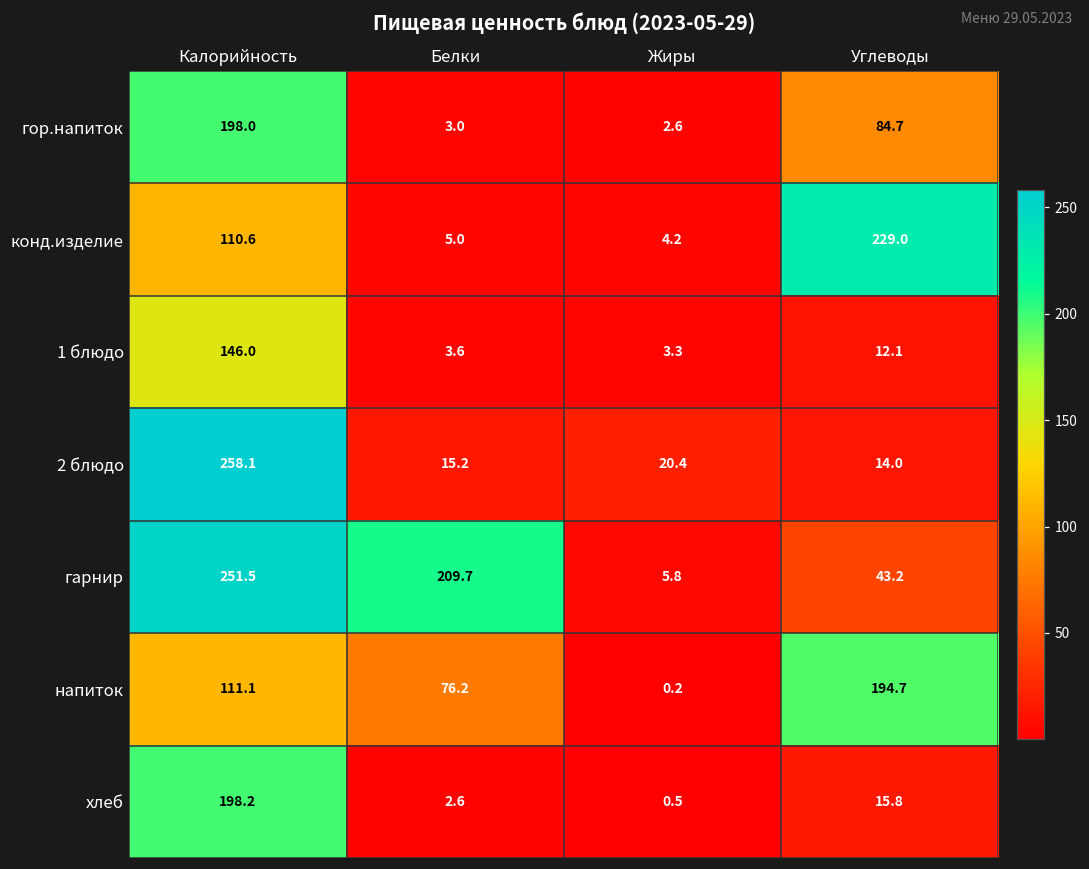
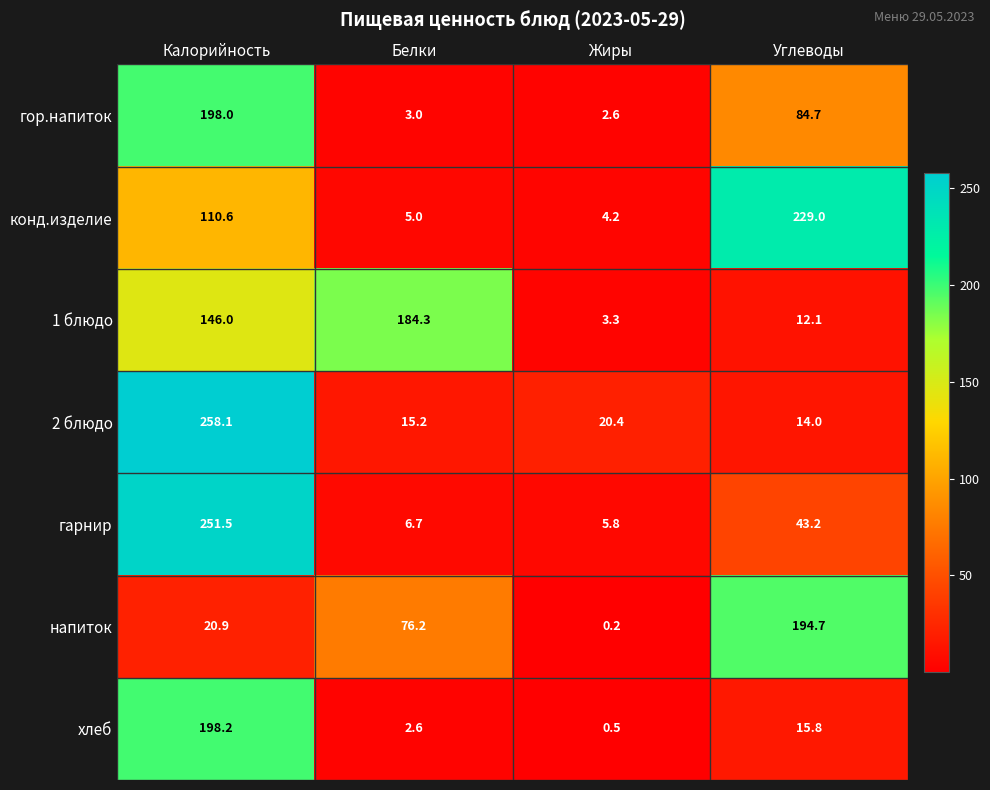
1 блюдо, Белки: 3.6 -> 184.3
гарнир, Белки: 209.7 -> 6.7
напиток, Калорийность: 111.1 -> 20.9
